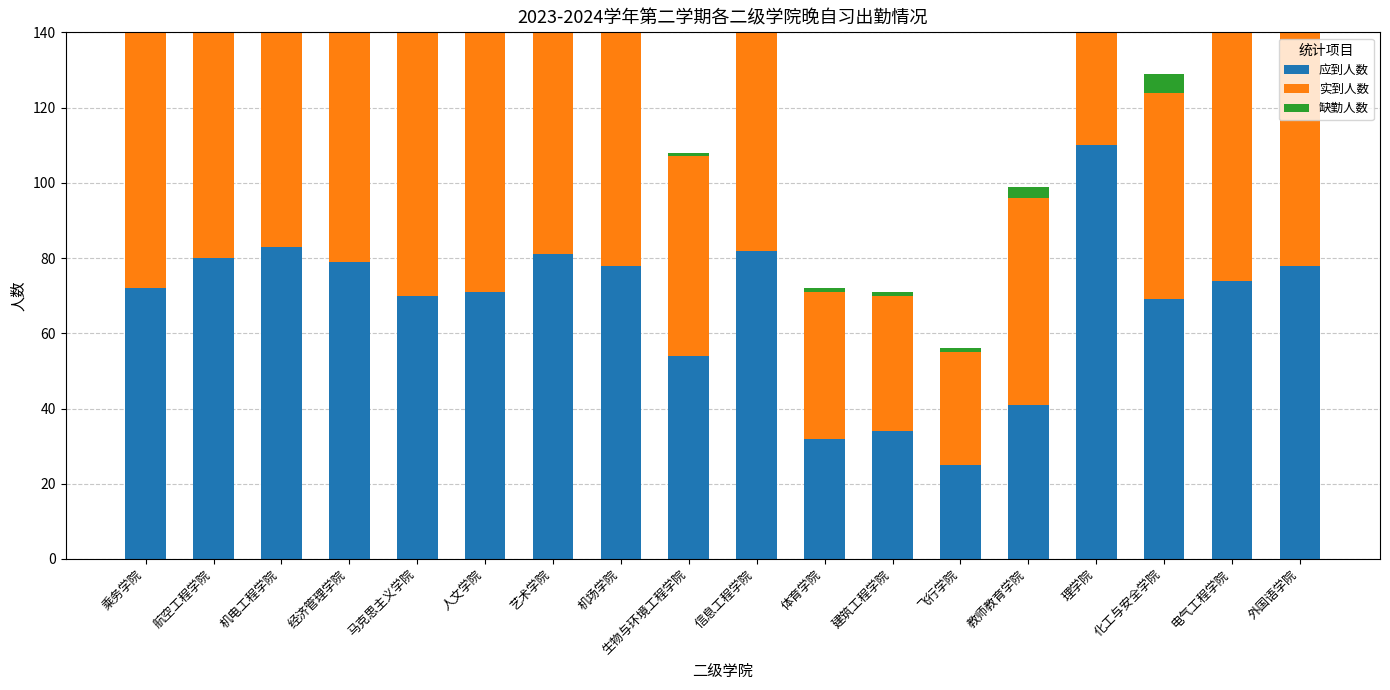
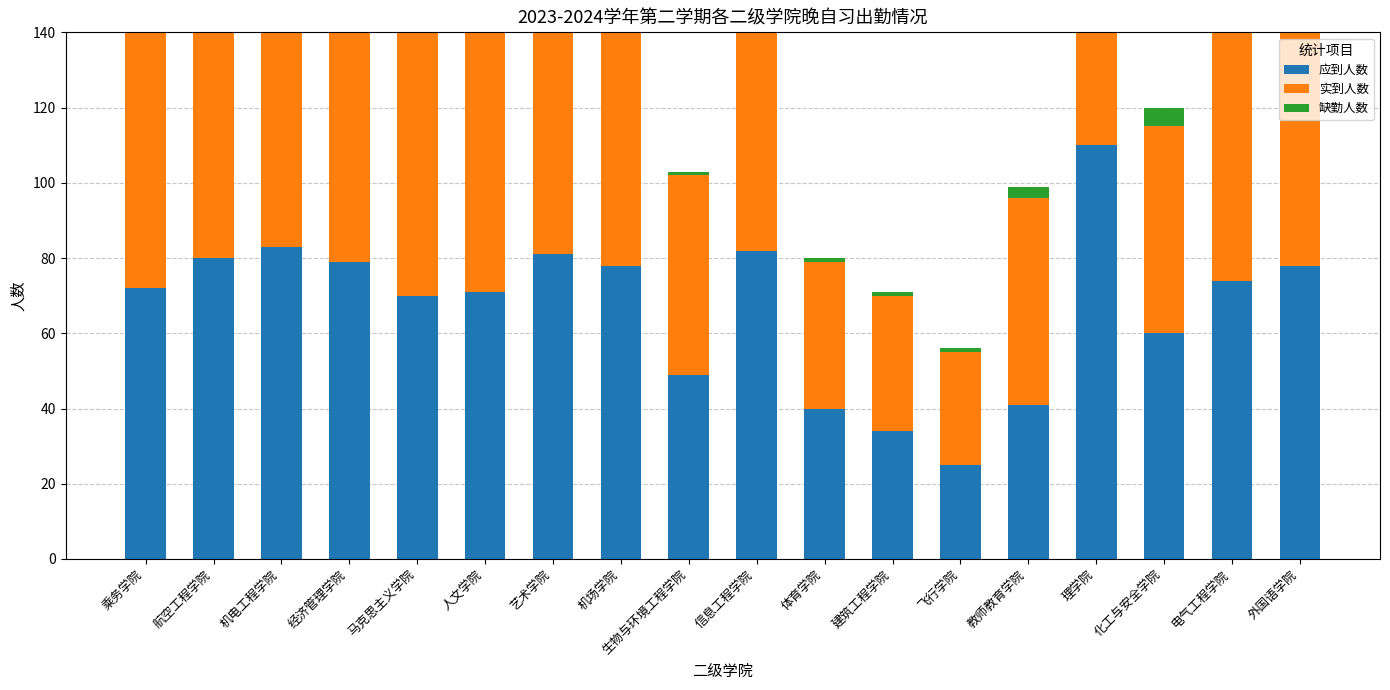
应到人数, 生物与环境工程学院: 54 -> 49
应到人数, 体育学院: 32 -> 40
应到人数, 化工与安全学院: 69 -> 60
